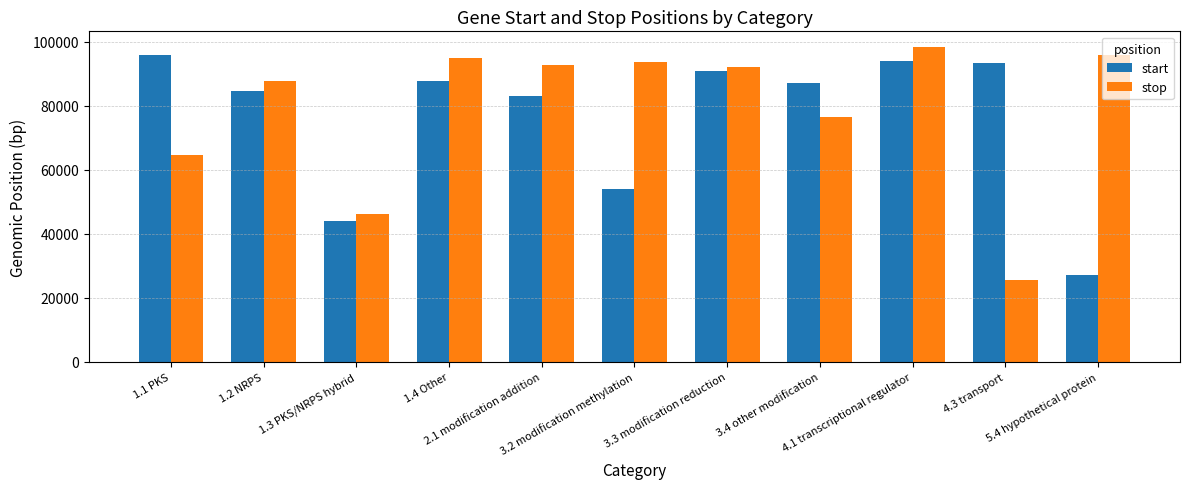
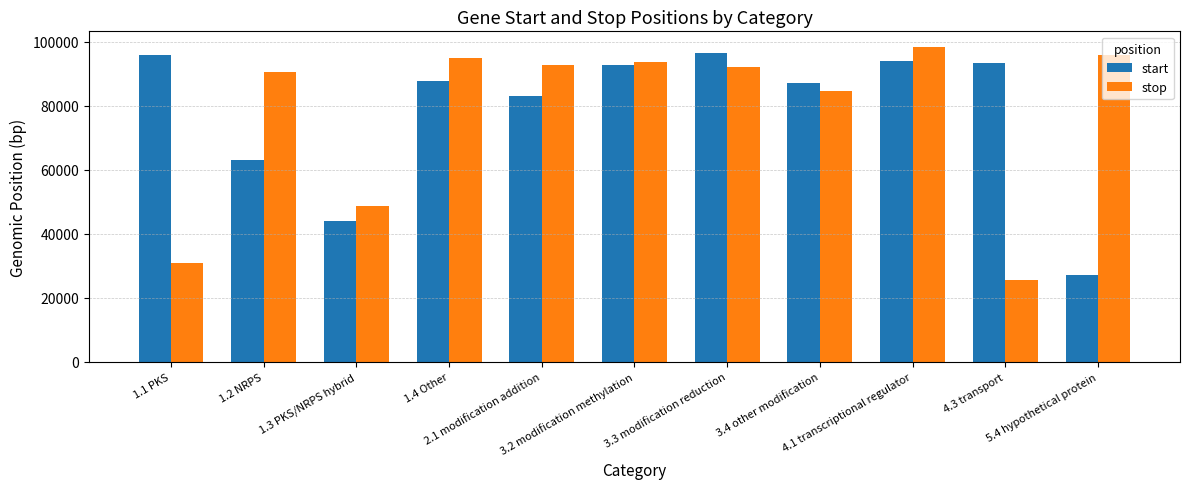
stop, 1.1 PKS: 65000 -> 31000
start, 1.2 NRPS: 85000 -> 63000
stop, 1.2 NRPS: 88000 -> 91000
stop, 1.3 PKS/NRPS hybrid: 46000 -> 49000
start, 3.2 modification methylation: 54000 -> 93000
start, 3.3 modification reduction: 91000 -> 96000
stop, 3.4 other modification: 77000 -> 85000
